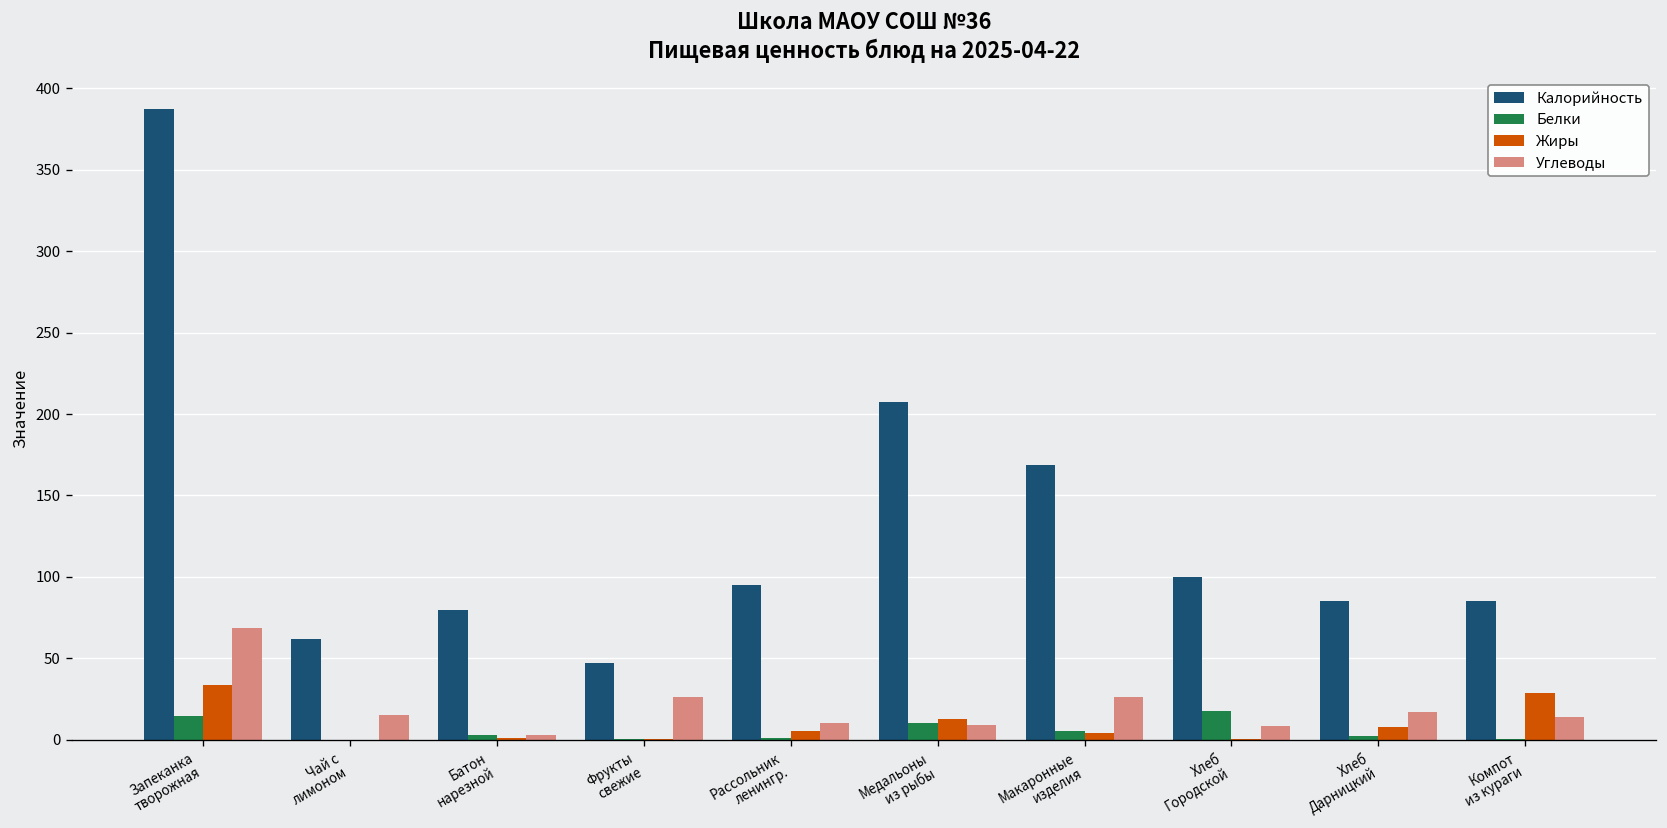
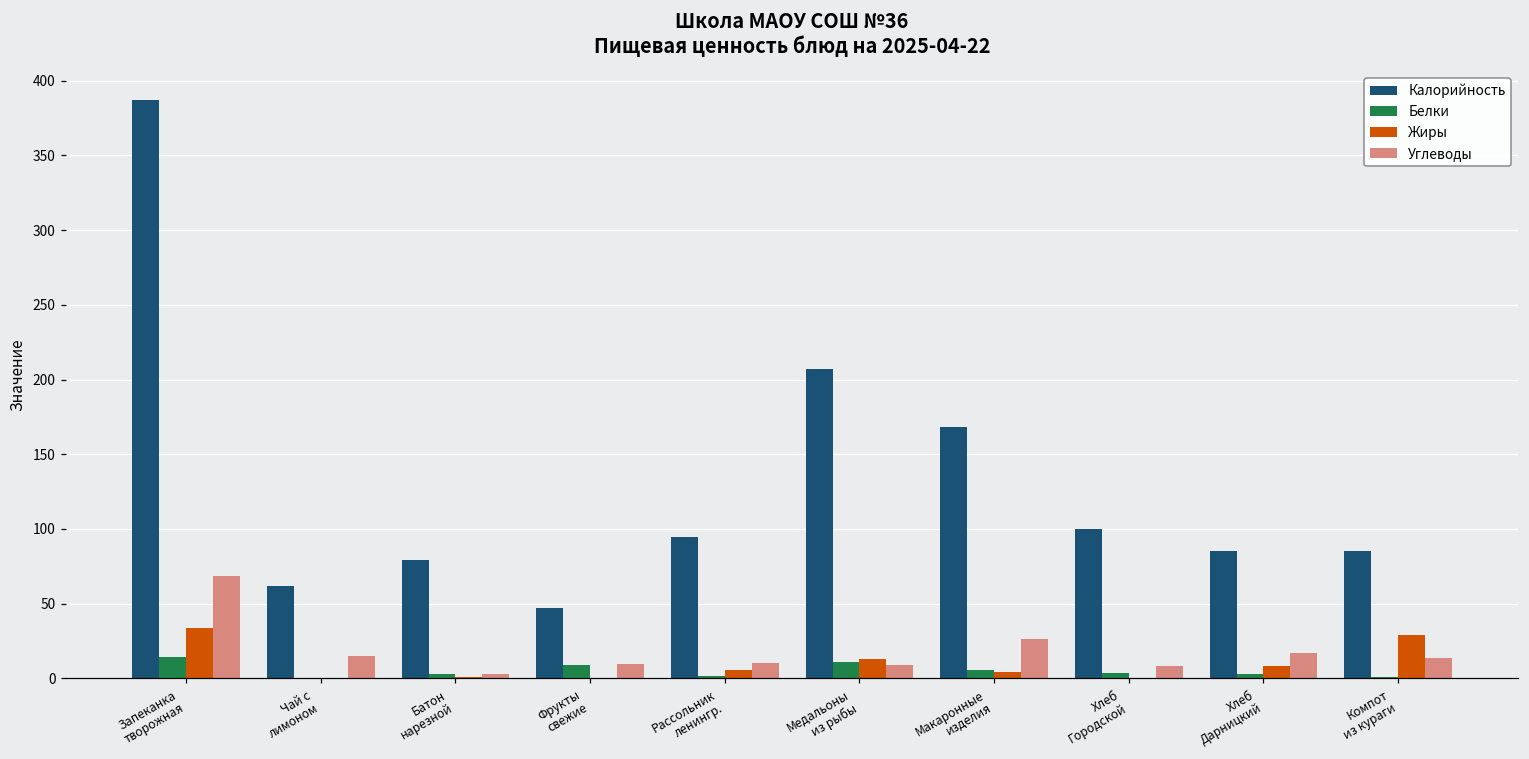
Белки, Фрукты свежие: 0 -> 9
Углеводы, Фрукты свежие: 26 -> 10
Белки, Хлеб Городской: 18 -> 3
